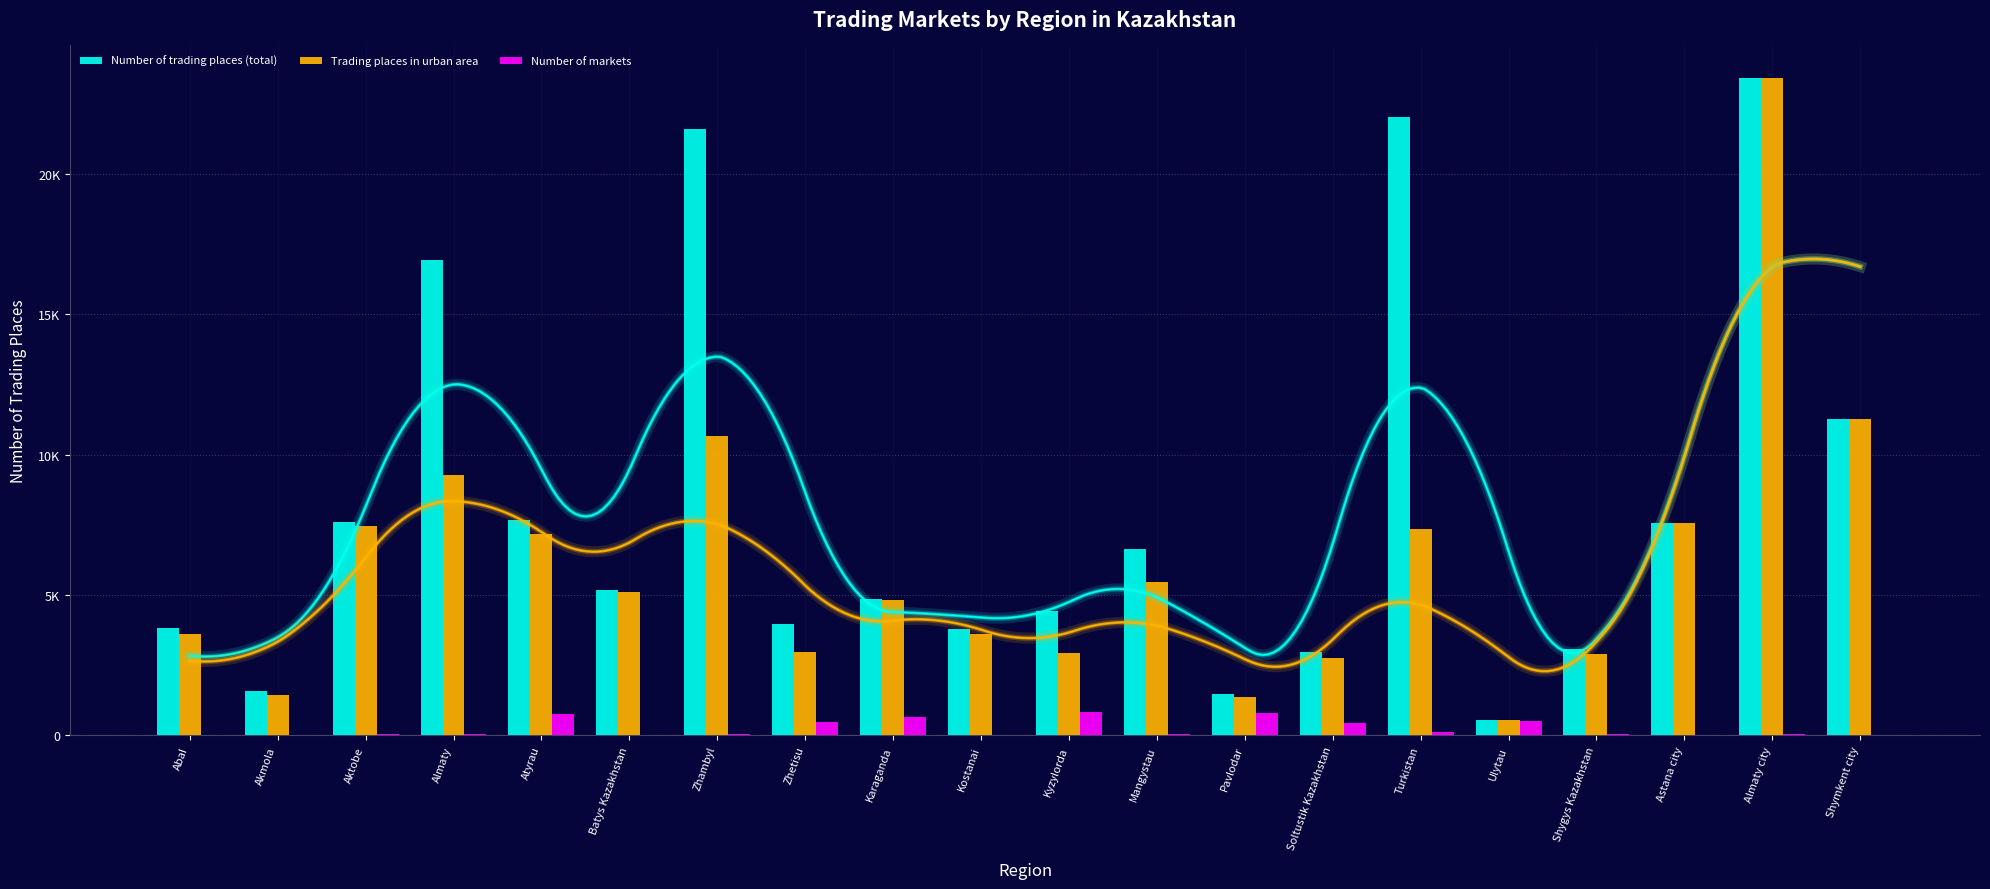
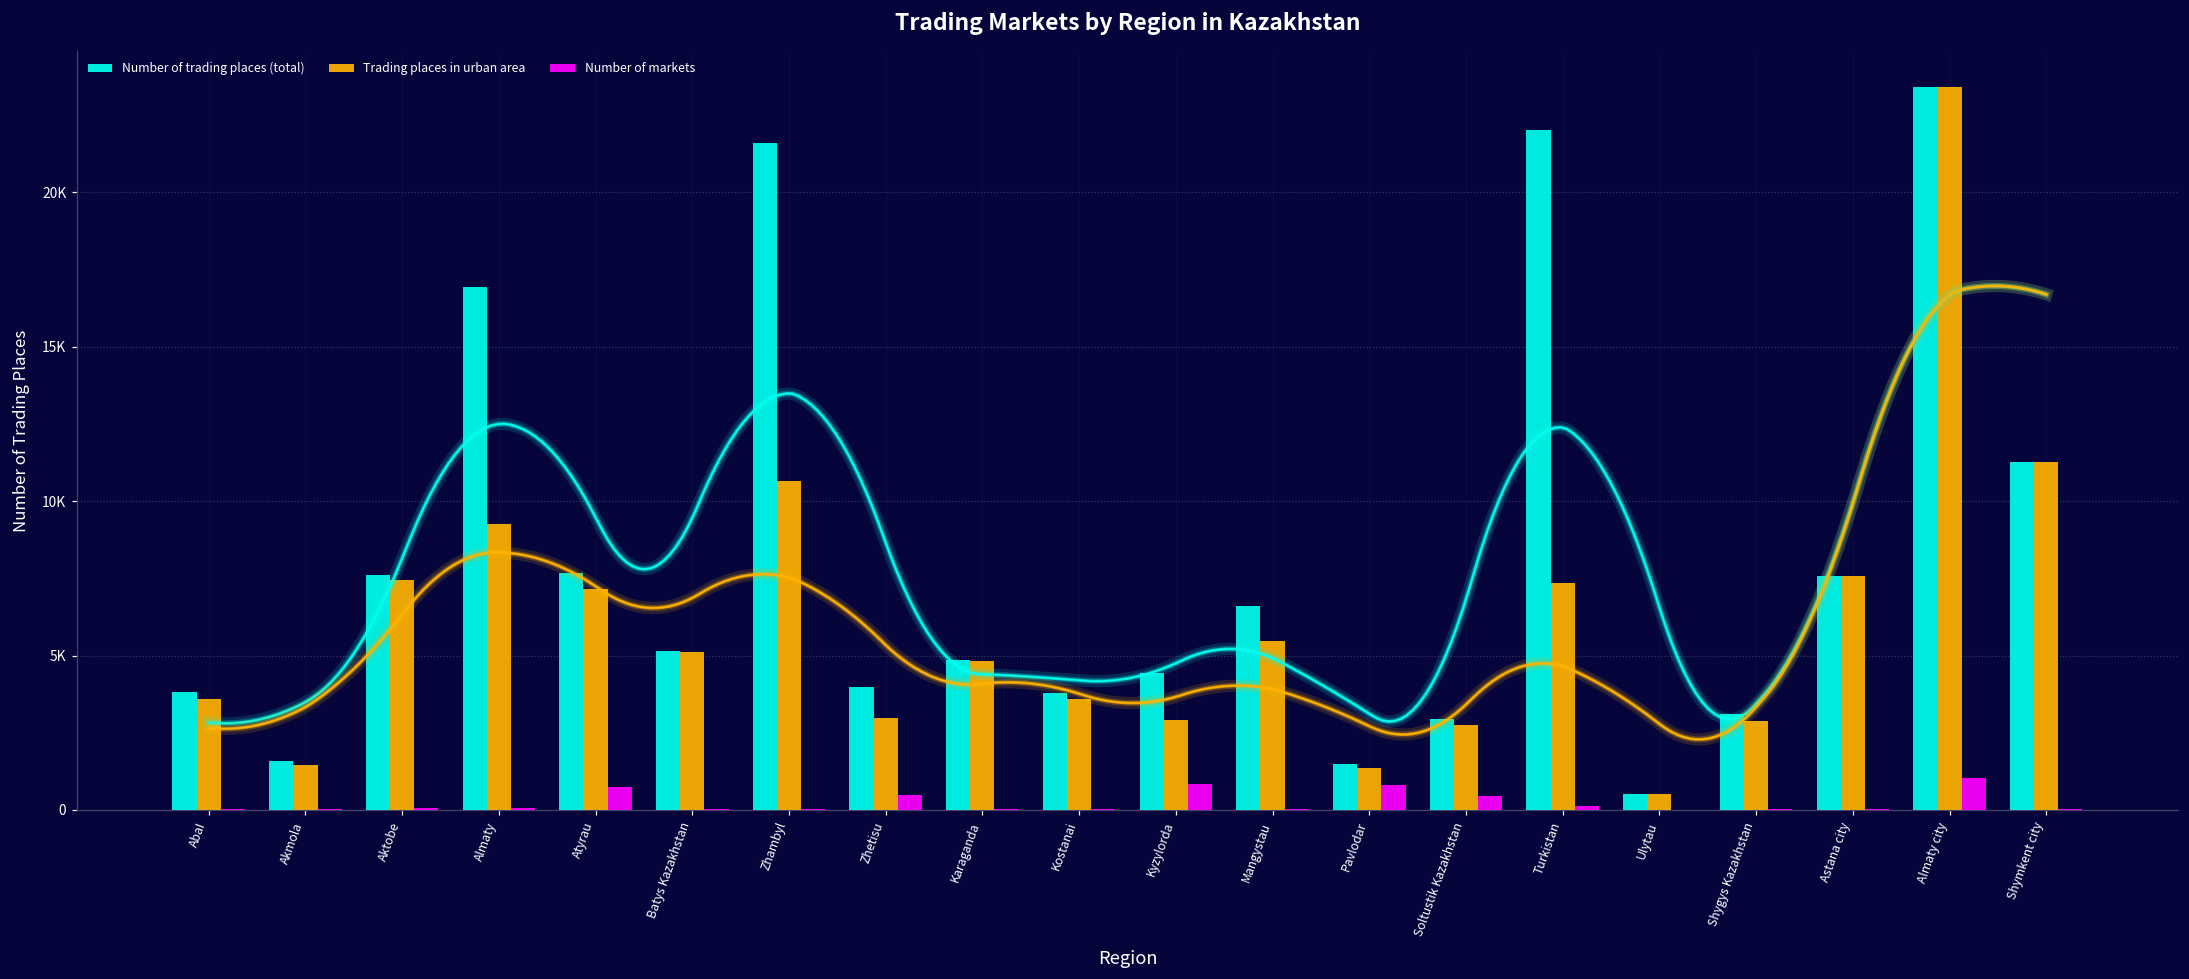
Number of markets, Karaganda: 600 -> 0
Number of markets, Ulytau: 500 -> 0
Number of markets, Almaty city: 0 -> 1000
